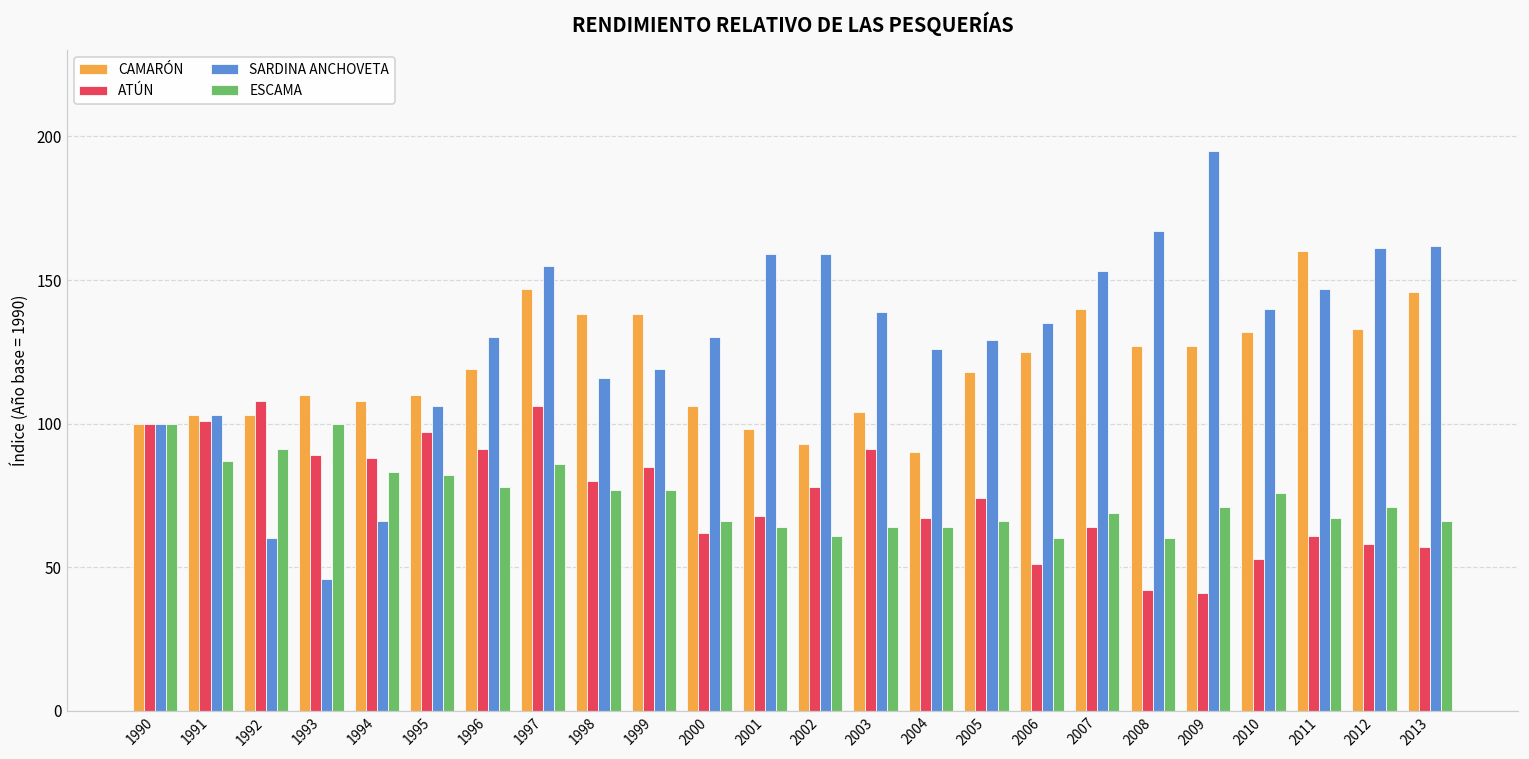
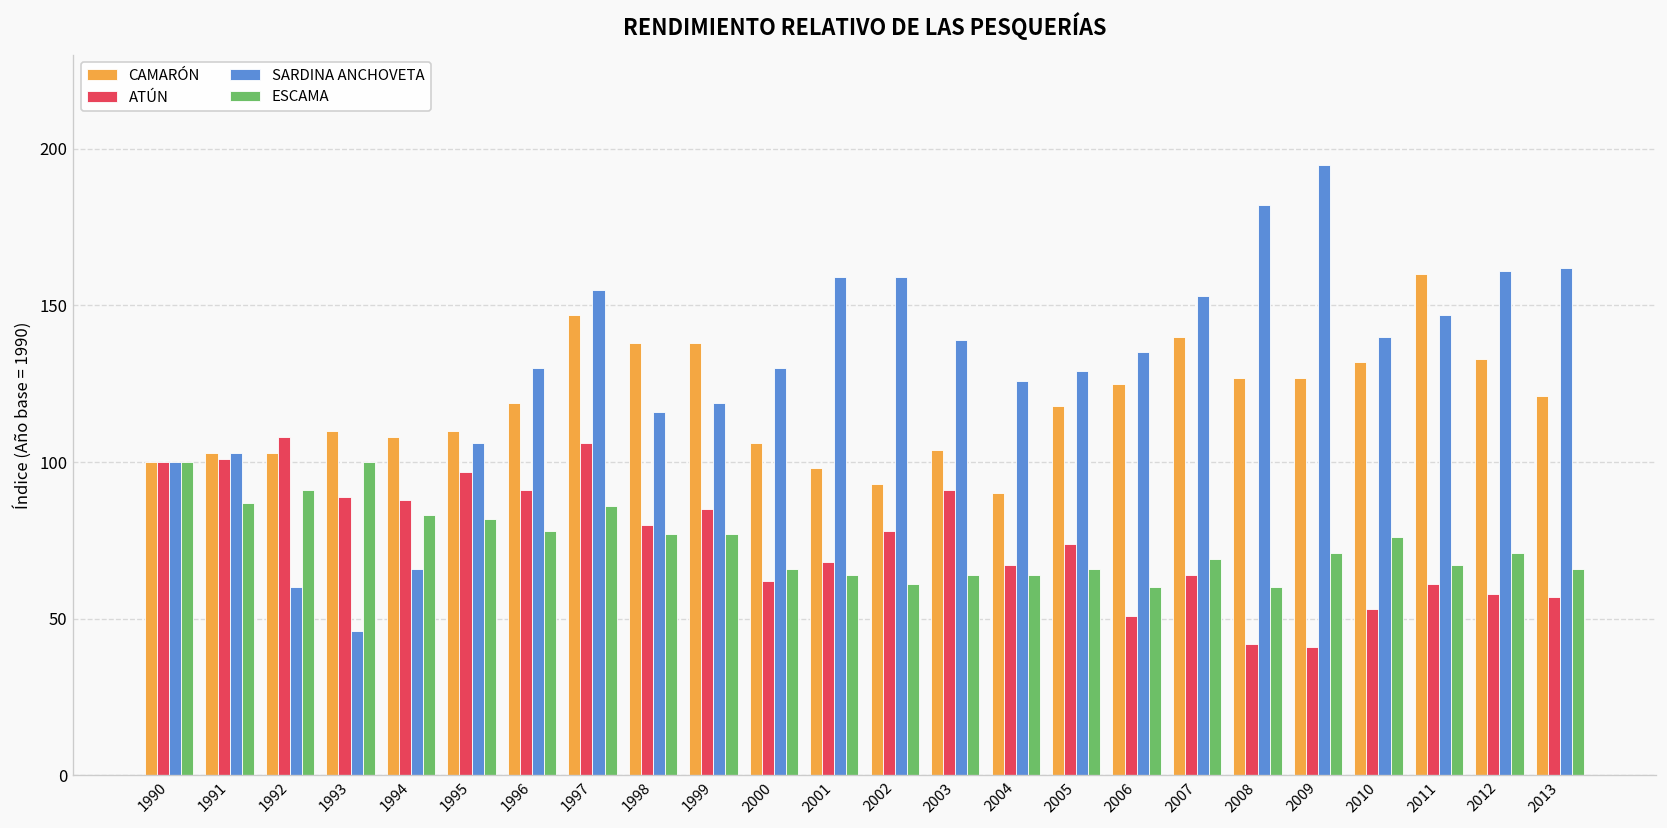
SARDINA ANCHOVETA, 2008: 167 -> 182
CAMARÓN, 2013: 146 -> 121
